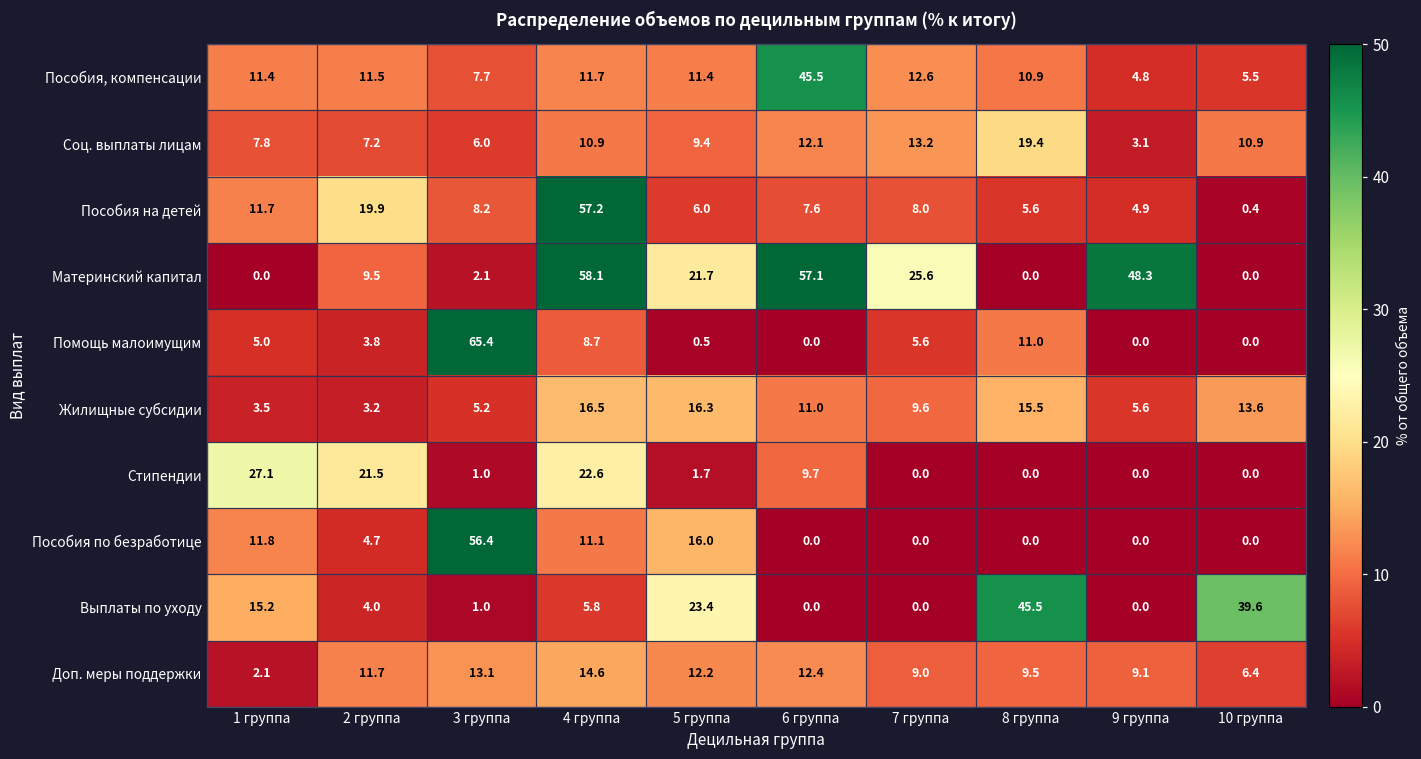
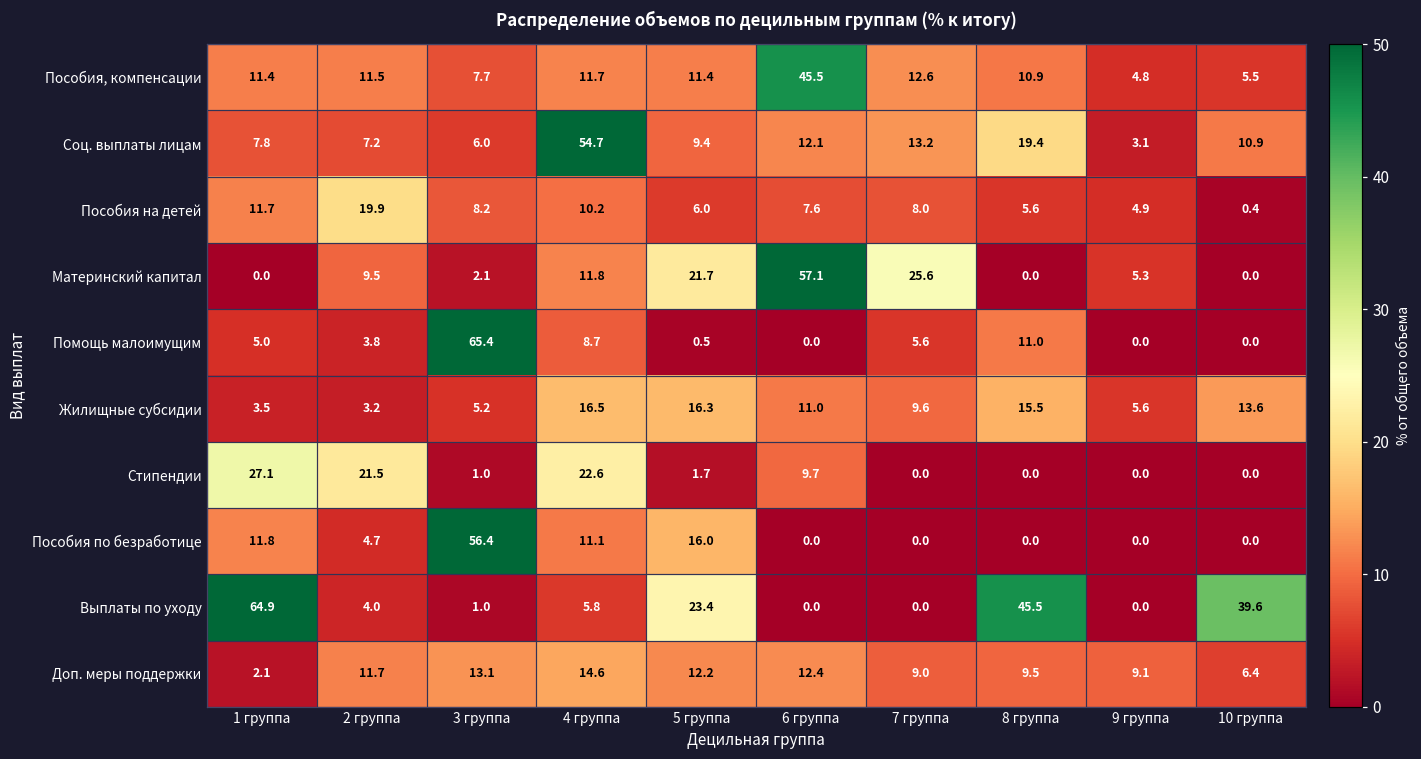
Соц. выплаты лицам, 4 группа: 10.9 -> 54.7
Пособия на детей, 4 группа: 57.2 -> 10.2
Материнский капитал, 4 группа: 58.1 -> 11.8
Материнский капитал, 9 группа: 48.3 -> 5.3
Выплаты по уходу, 1 группа: 15.2 -> 64.9
